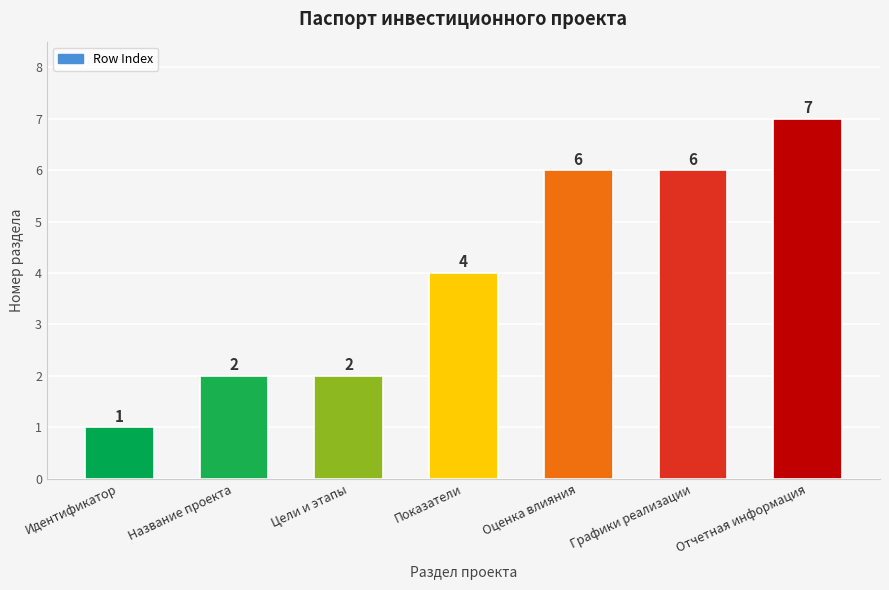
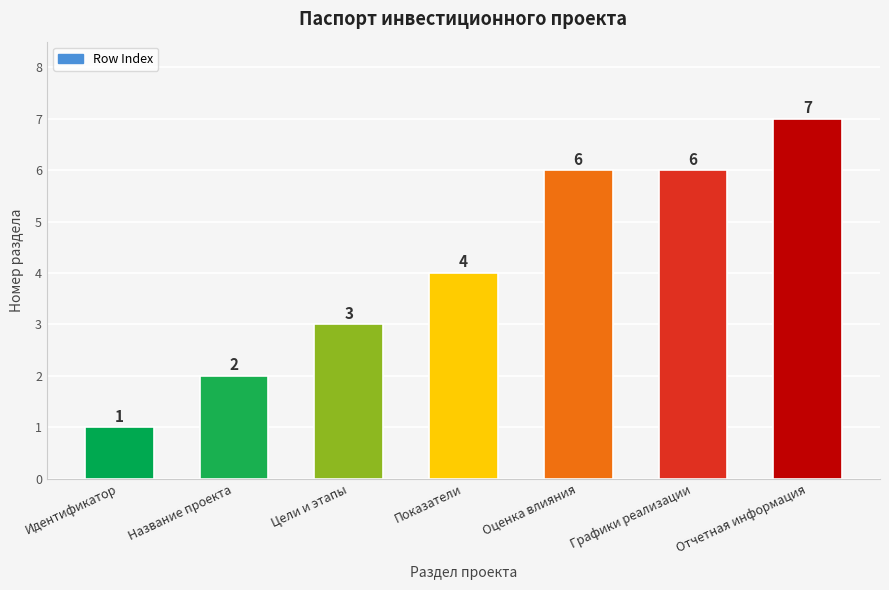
Цели и этапы: 2 -> 3
